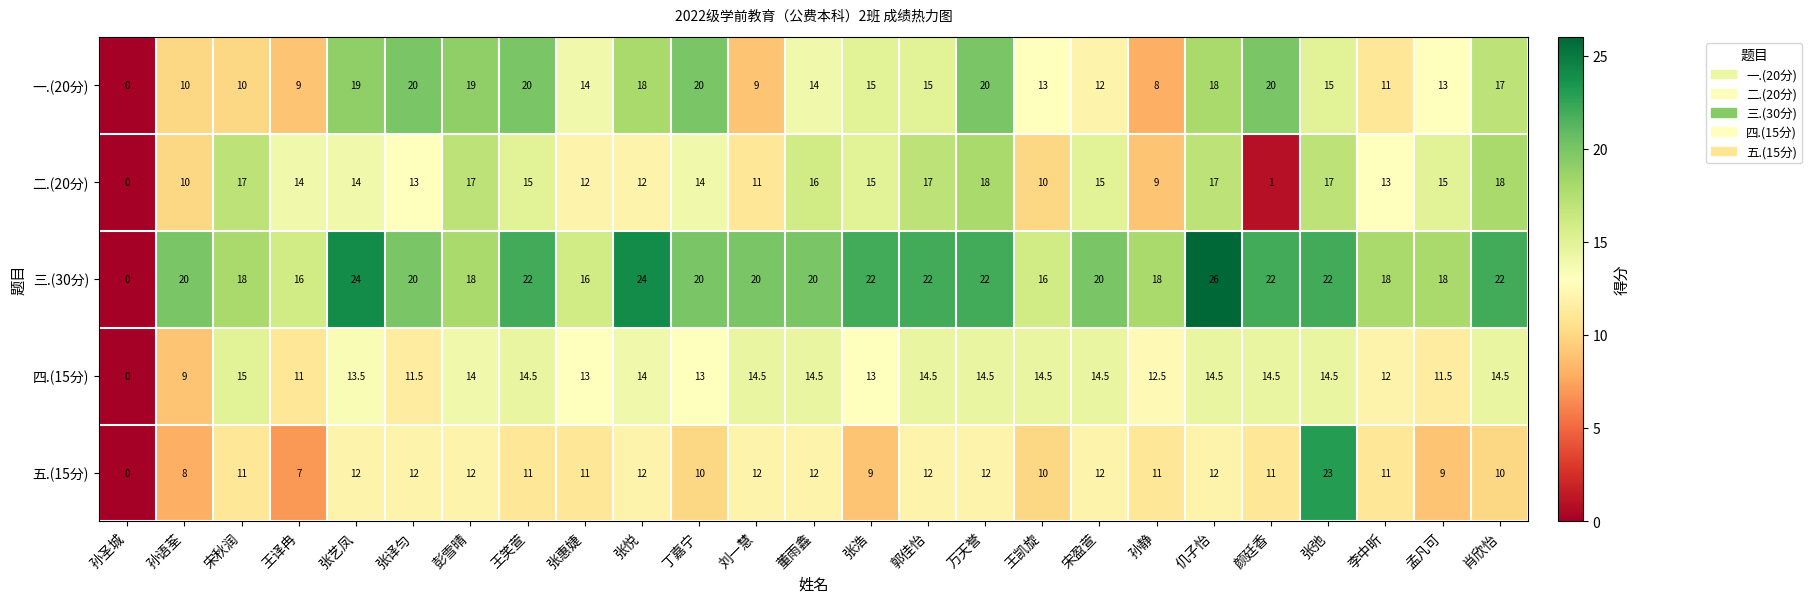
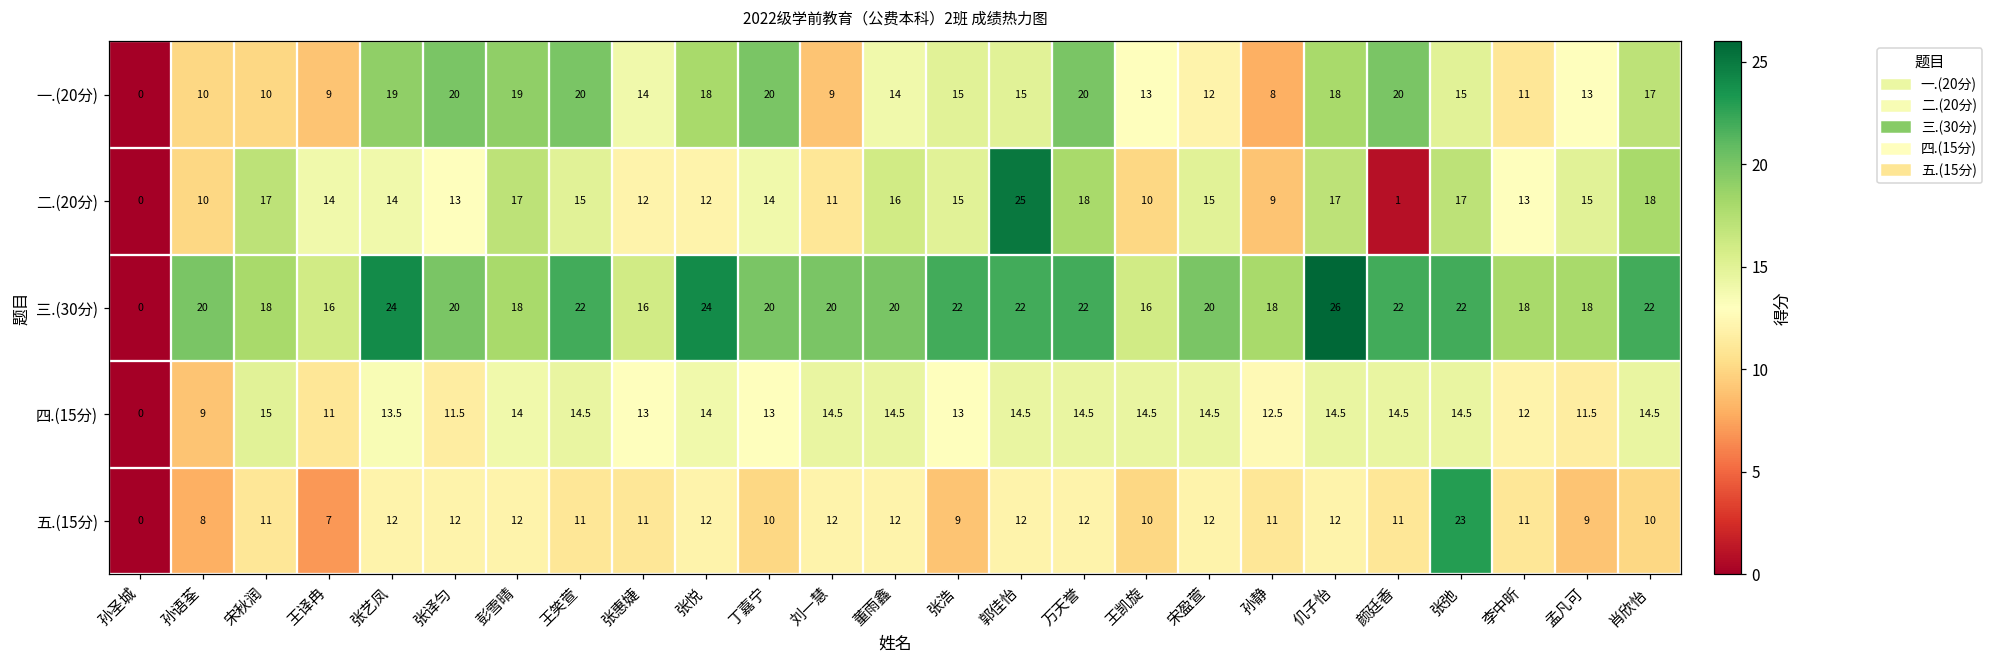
二.(20分), 郭佳怡: 17 -> 25
